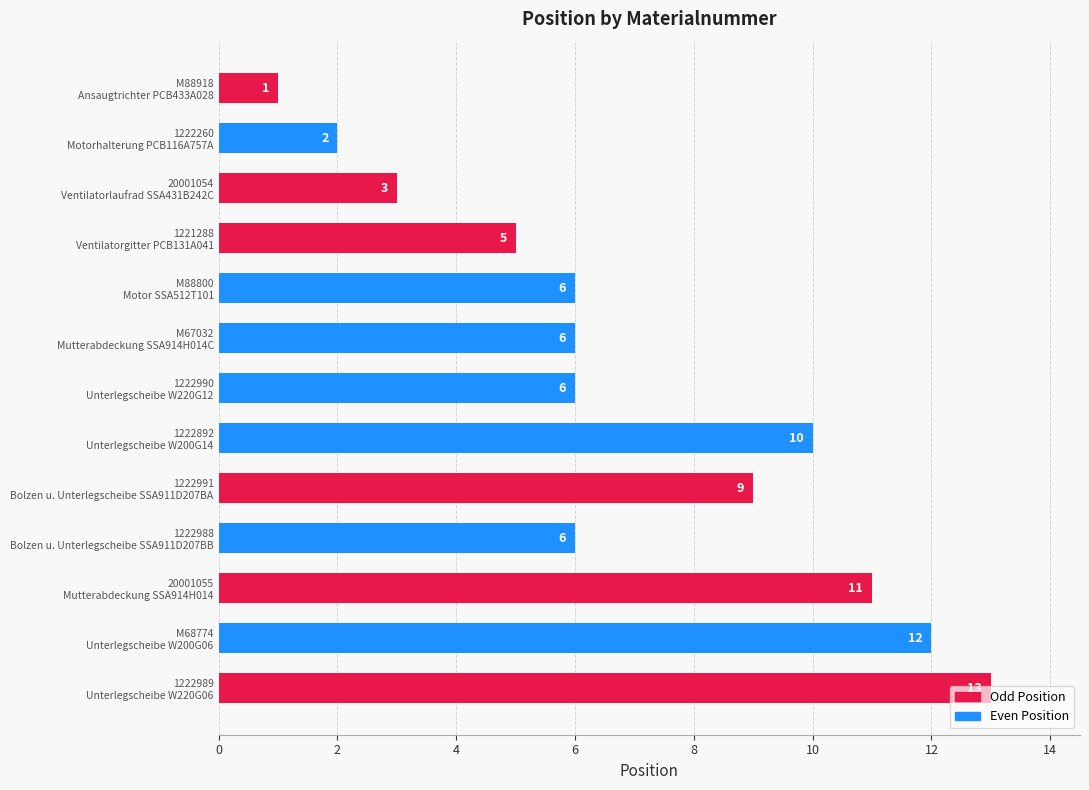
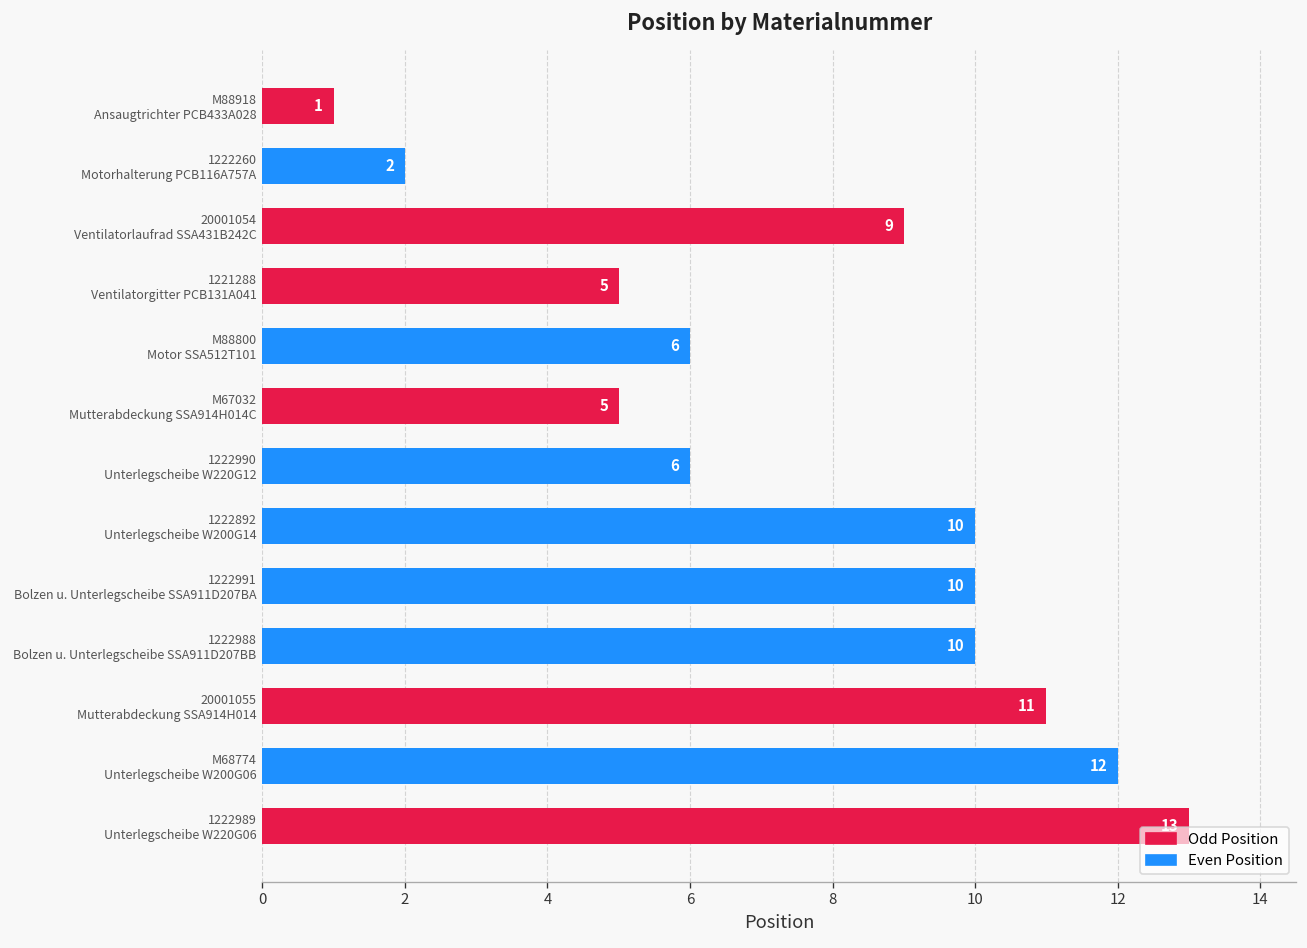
20001054 Ventilatorlaufrad SSA431B242C: 3 -> 9
M67032 Mutterabdeckung SSA914H014C: 6 -> 5
1222991 Bolzen u. Unterlegscheibe SSA911D207BA: 9 -> 10
1222988 Bolzen u. Unterlegscheibe SSA911D207BB: 6 -> 10
